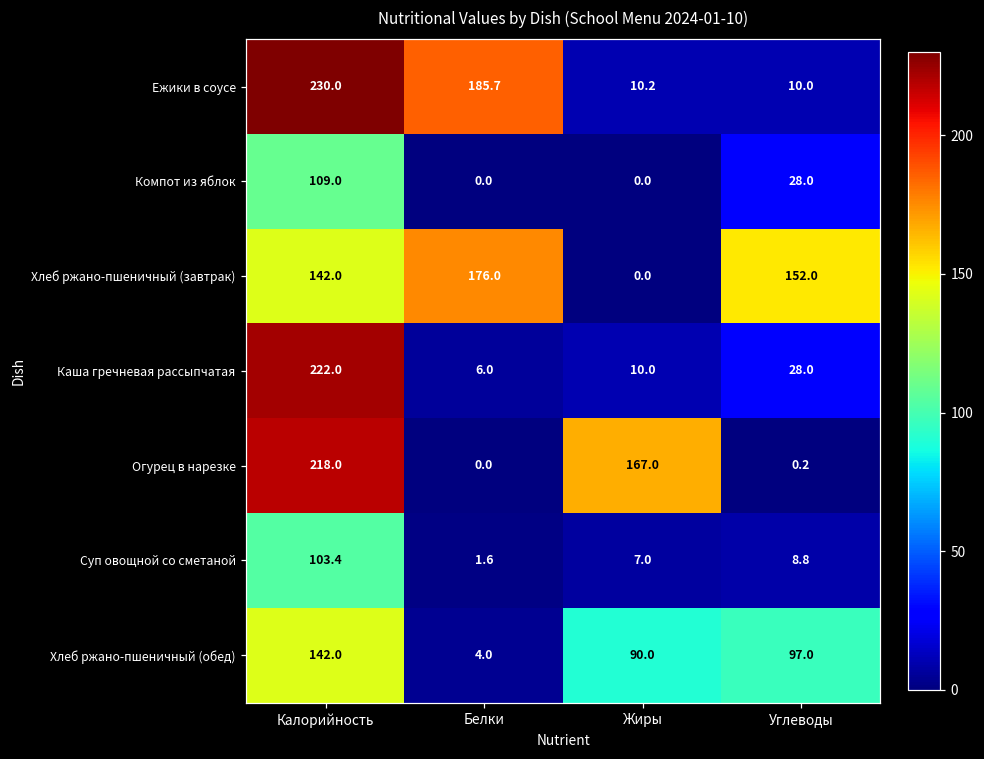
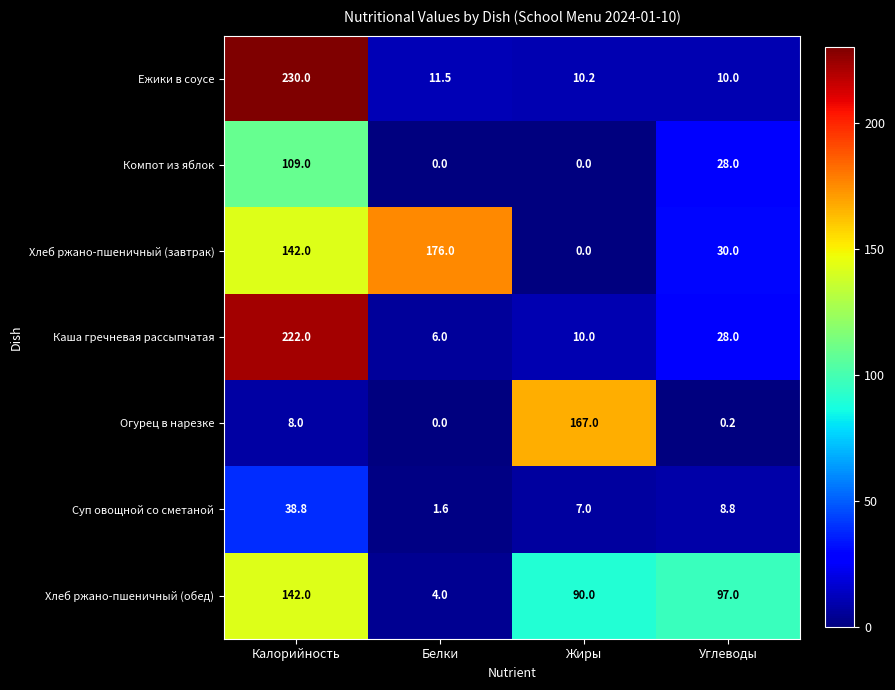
Ежики в соусе, Белки: 185.7 -> 11.5
Хлеб ржано-пшеничный (завтрак), Углеводы: 152.0 -> 30.0
Огурец в нарезке, Калорийность: 218.0 -> 8.0
Суп овощной со сметаной, Калорийность: 103.4 -> 38.8
